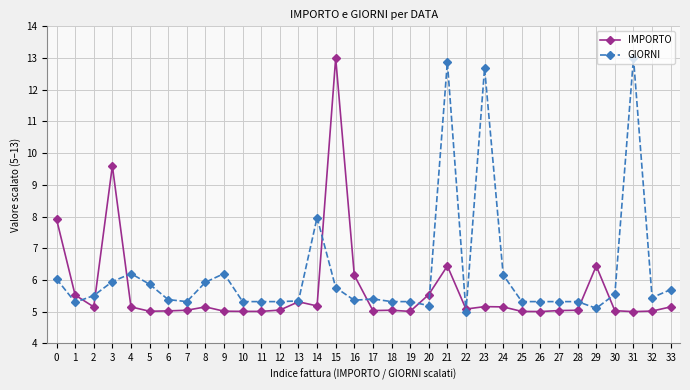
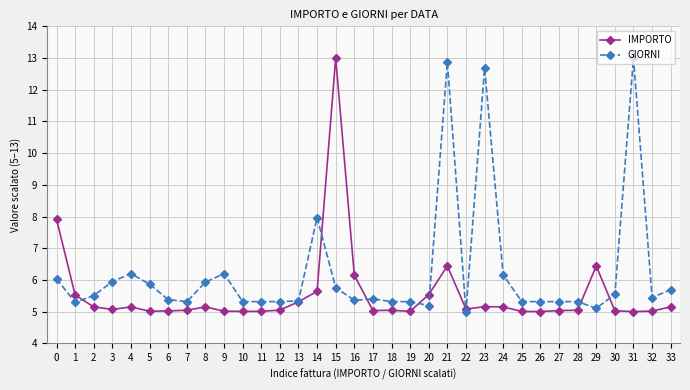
IMPORTO, 3: 9.6 -> 5.1
IMPORTO, 14: 5.2 -> 5.6
